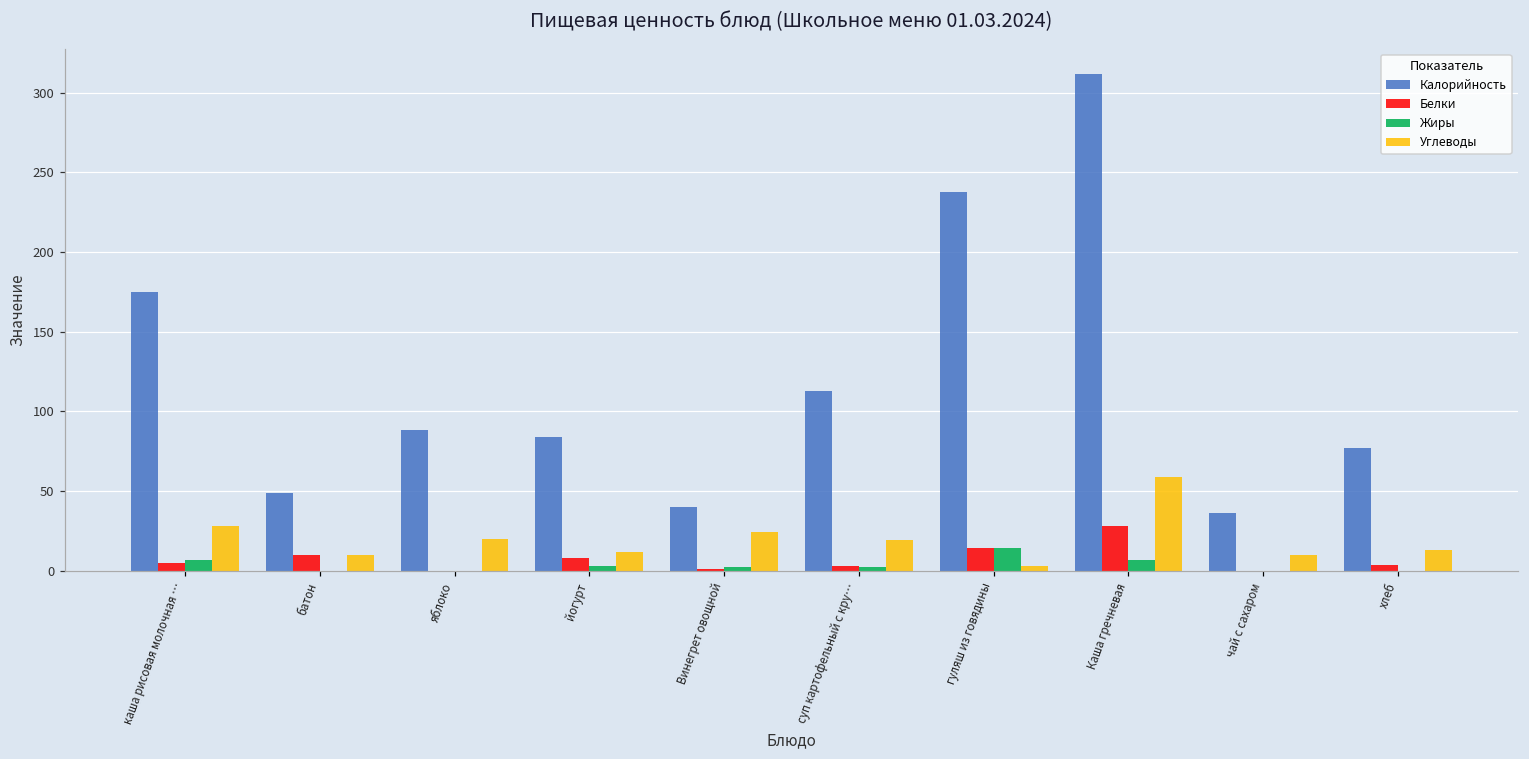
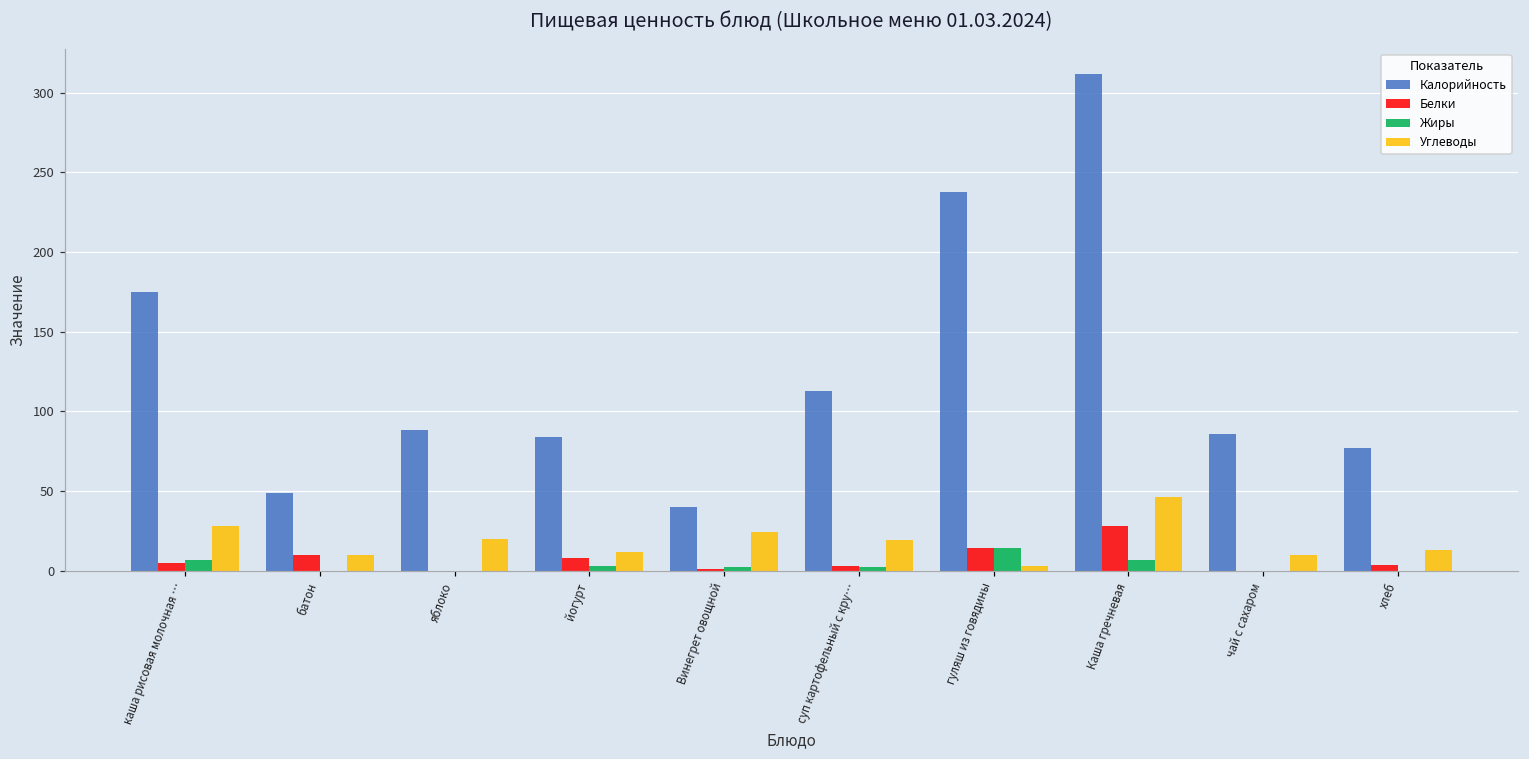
Углеводы, Каша гречневая: 59 -> 46
Калорийность, чай с сахаром: 36 -> 86
